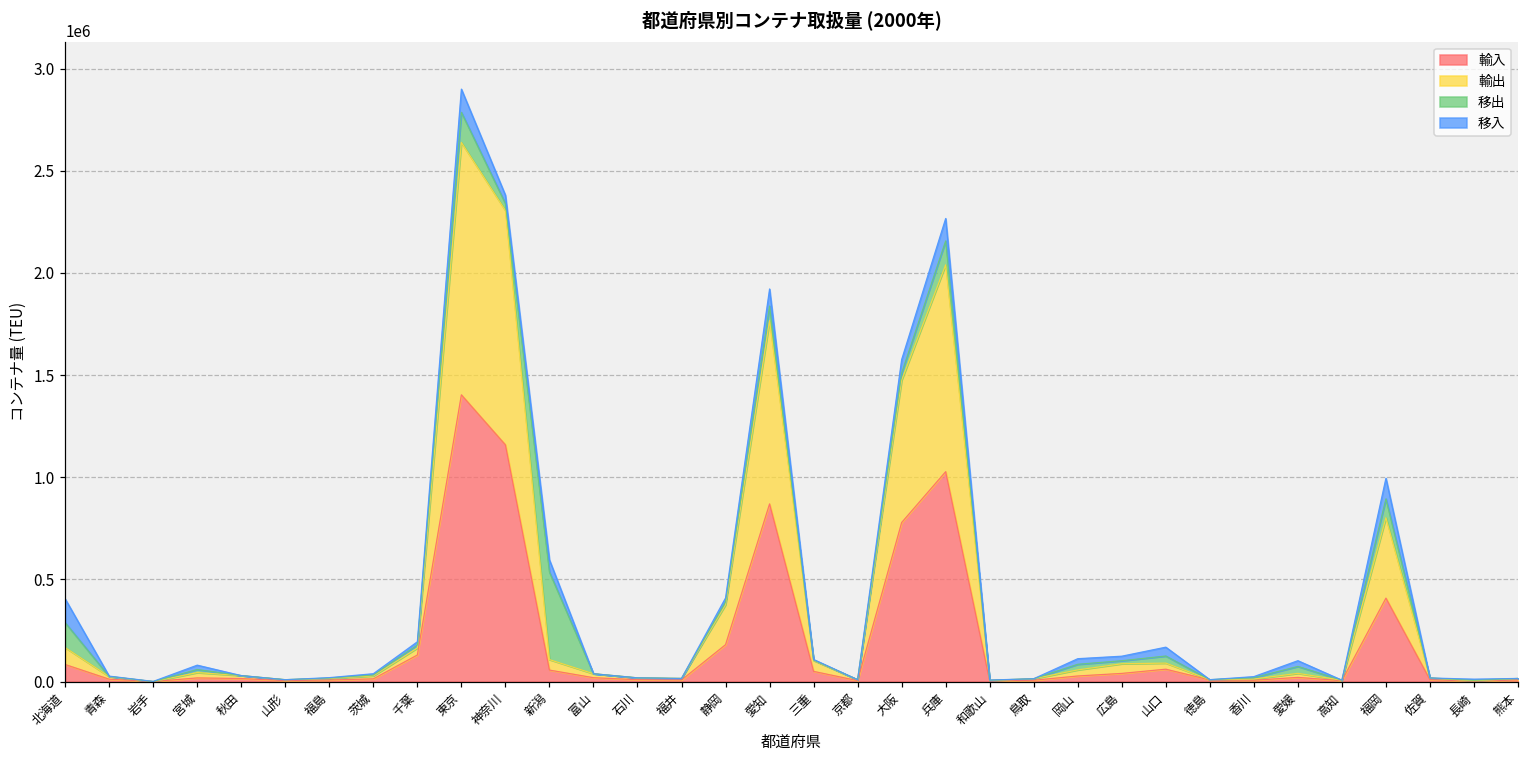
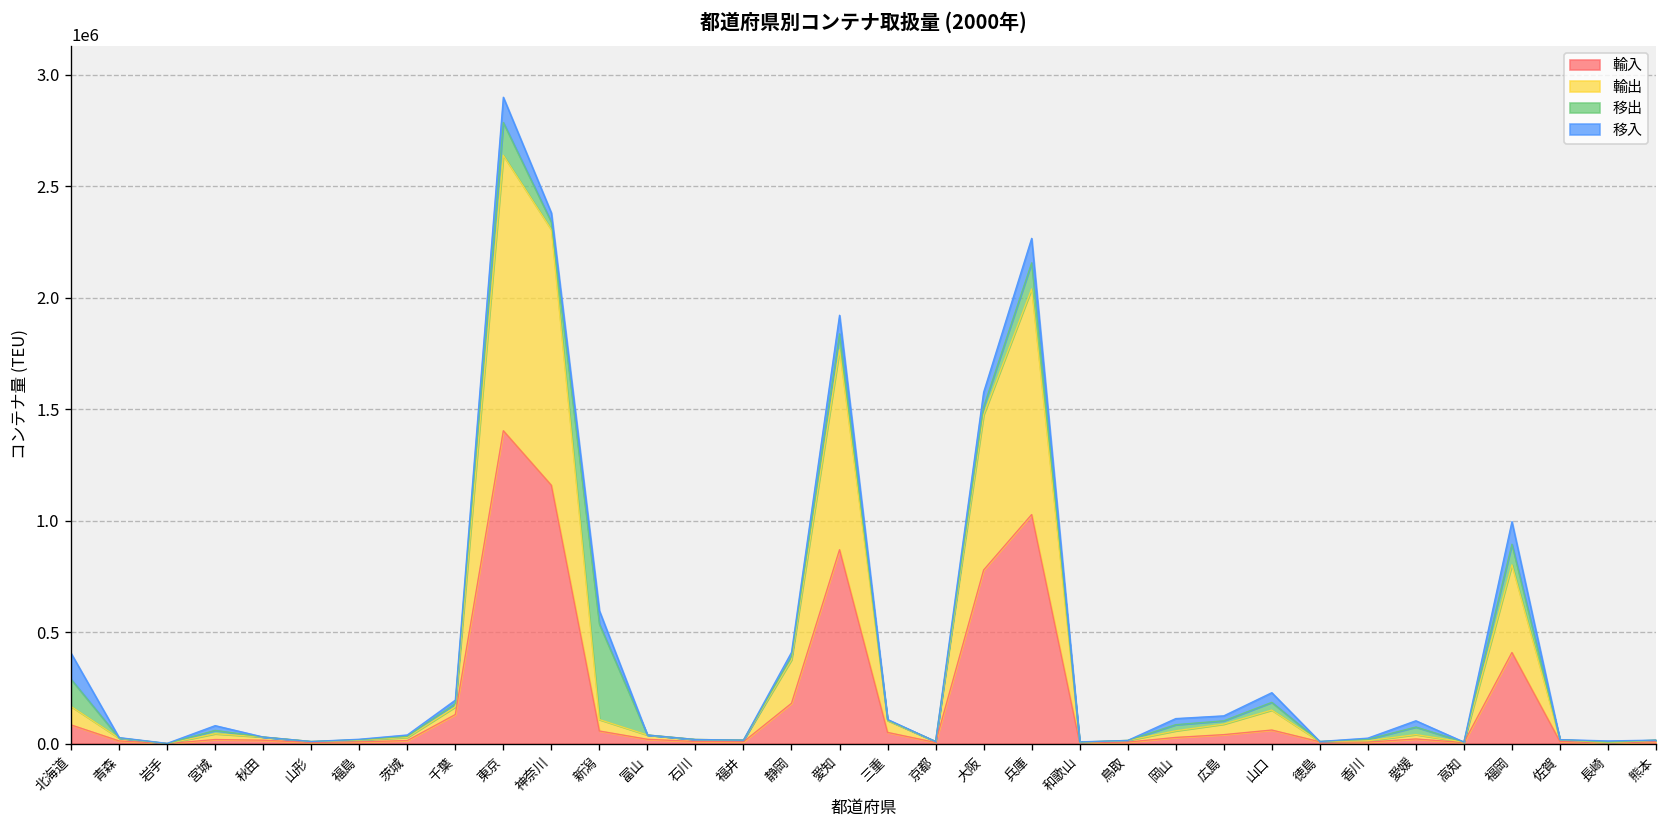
輸出, 山口: 30000 -> 90000
